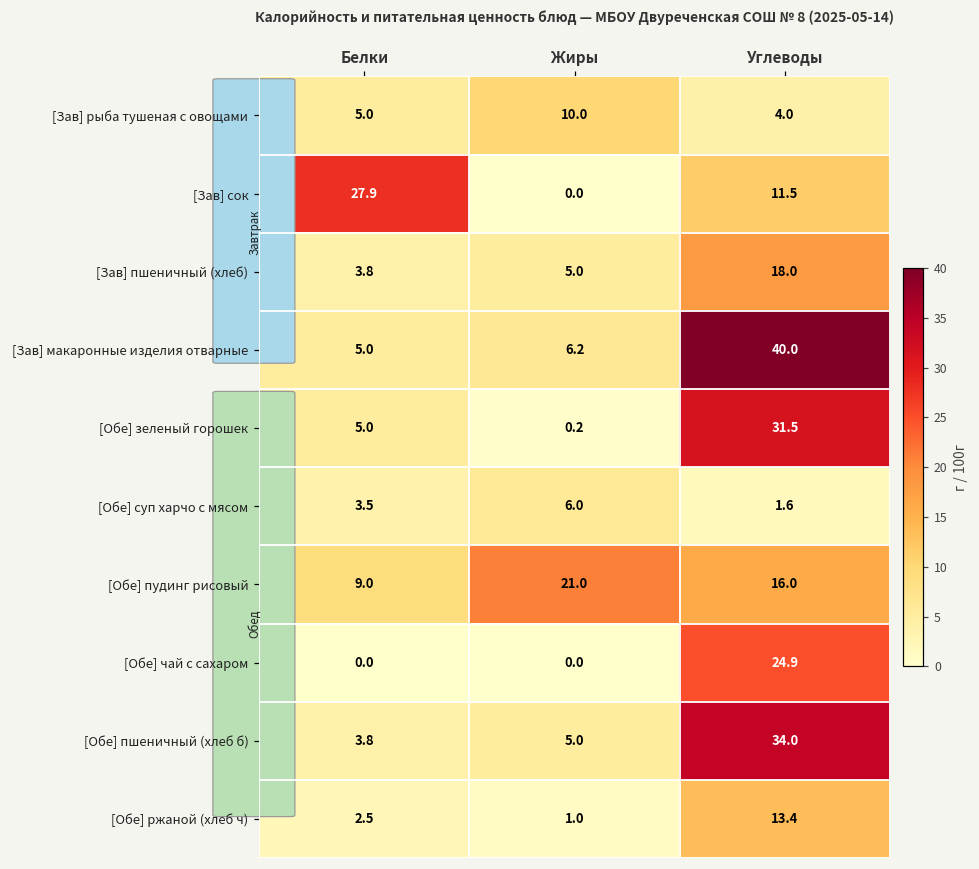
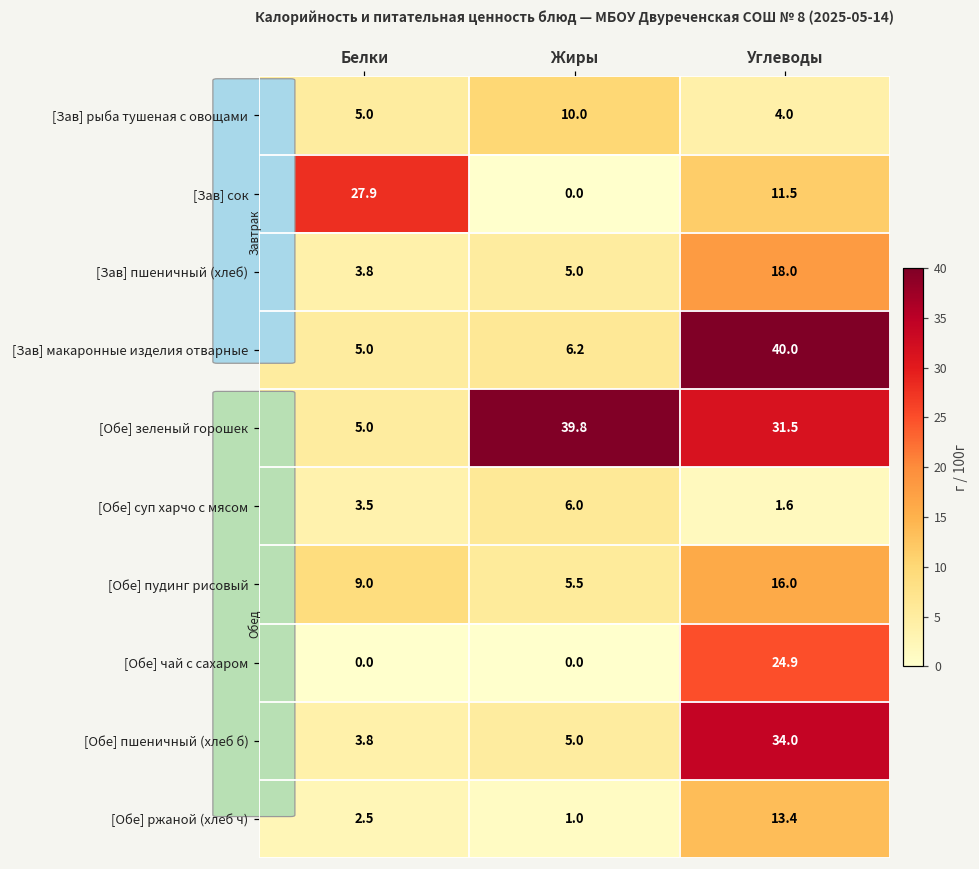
[Обе] зеленый горошек, Жиры: 0.2 -> 39.8
[Обе] пудинг рисовый, Жиры: 21.0 -> 5.5
